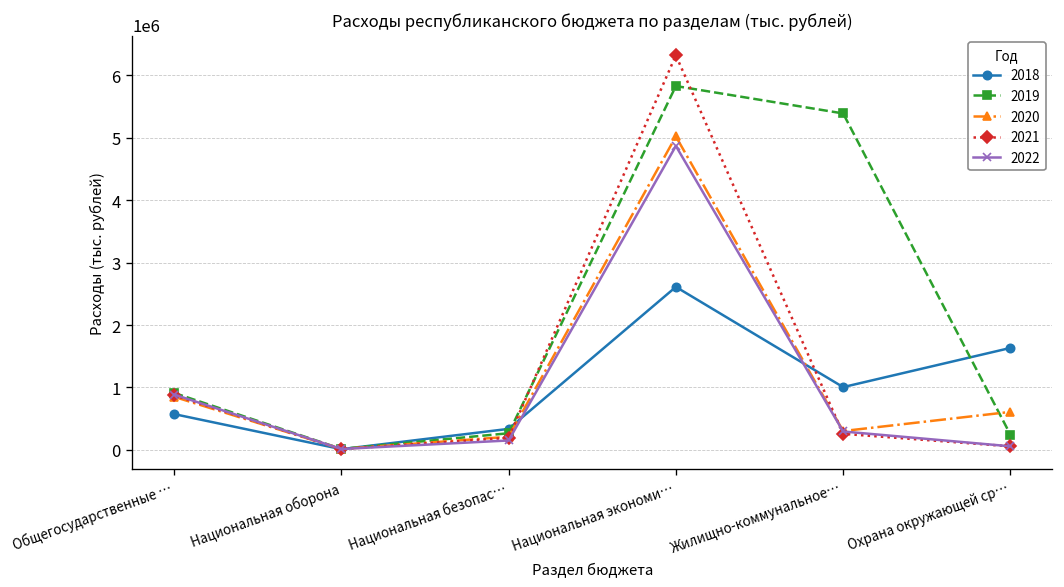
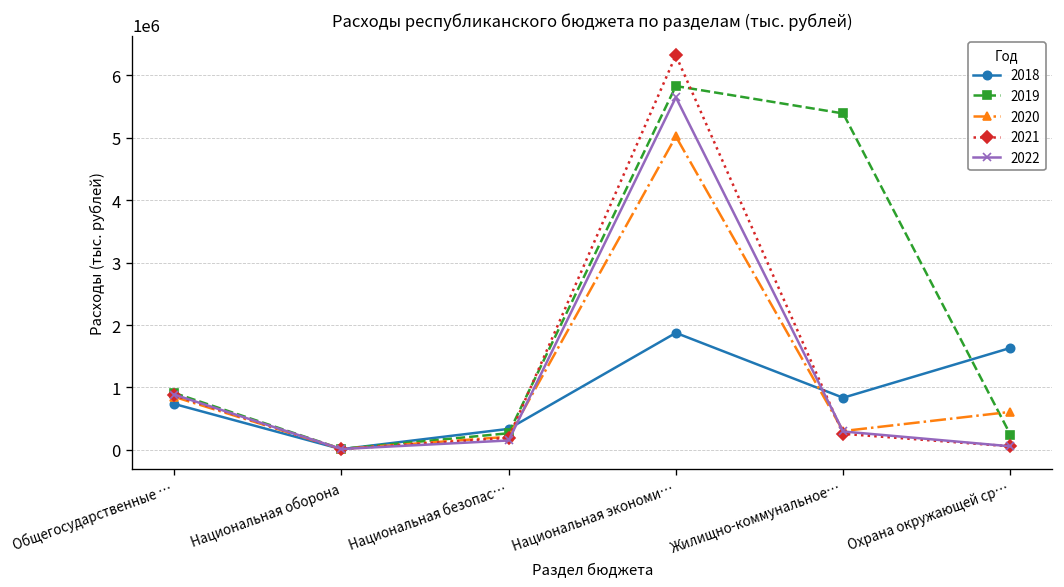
2018, Общегосударственные …: 600000 -> 700000
2018, Национальная экономи…: 2600000 -> 1900000
2022, Национальная экономи…: 4900000 -> 5600000
2018, Жилищно-коммунальное…: 1000000 -> 800000
